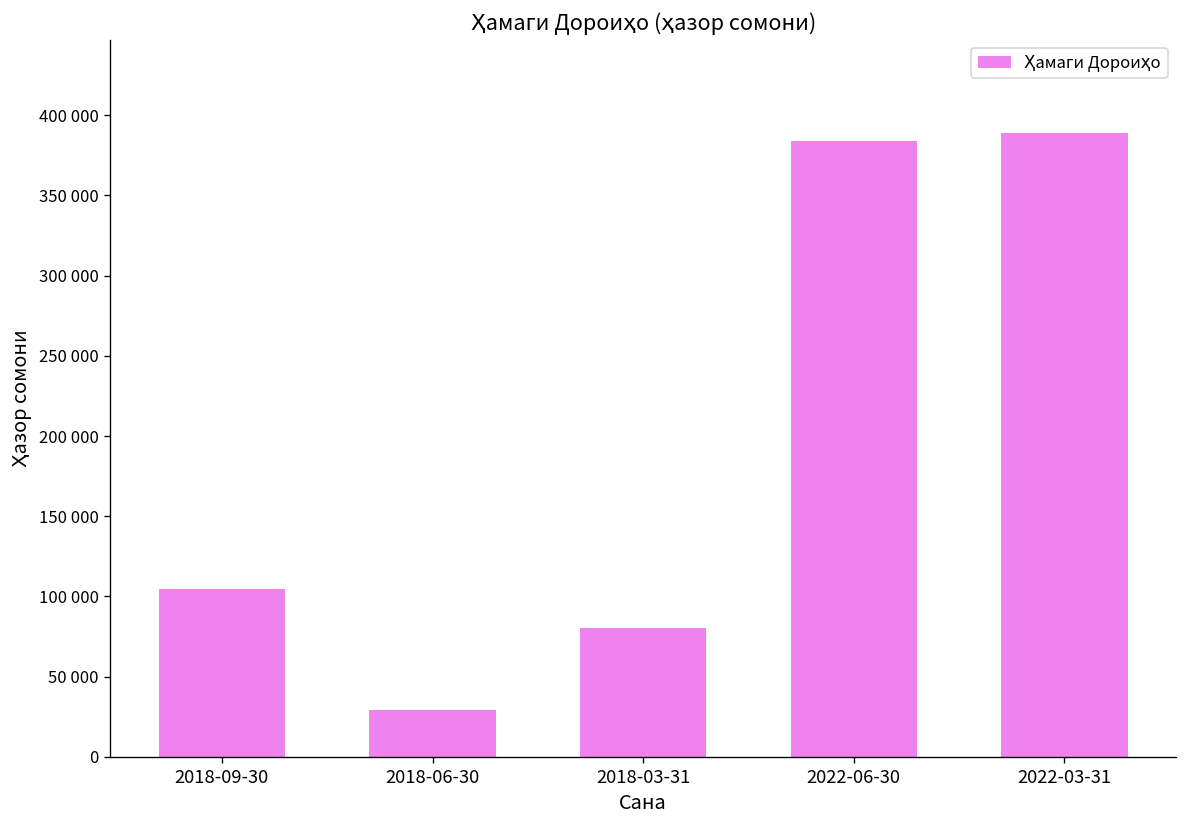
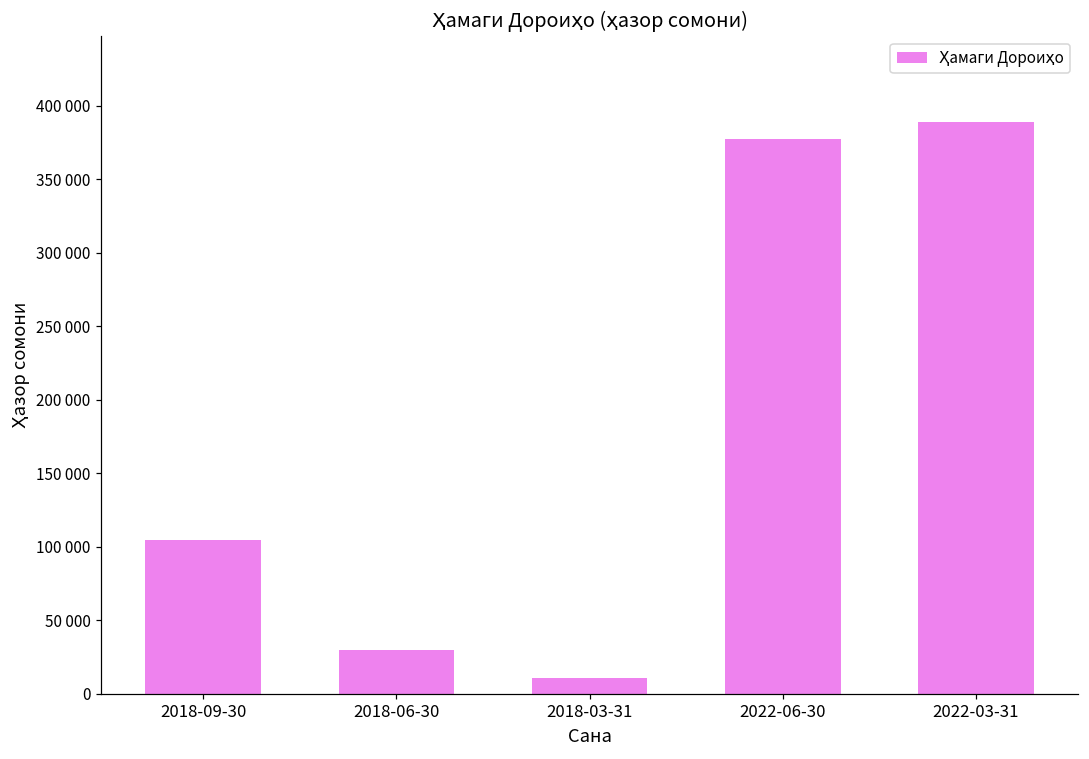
2018-03-31: 80000 -> 11000
2022-06-30: 384000 -> 377000
